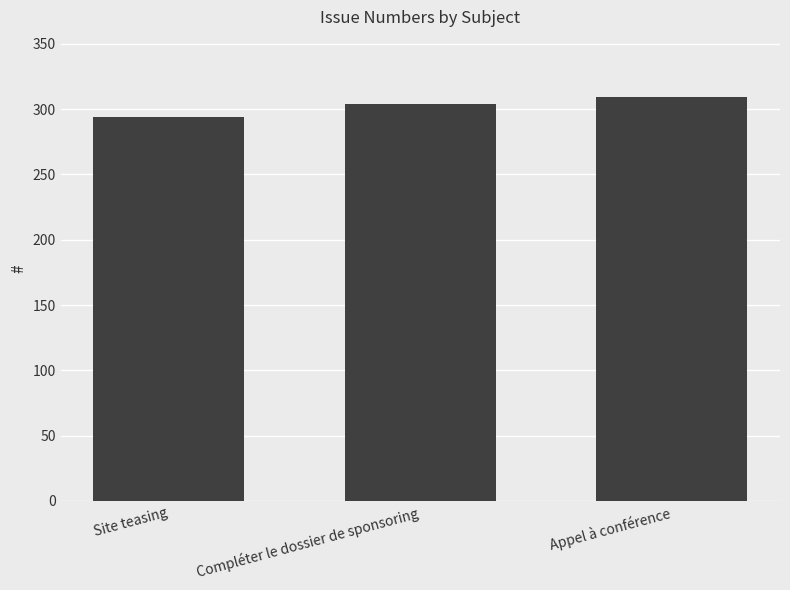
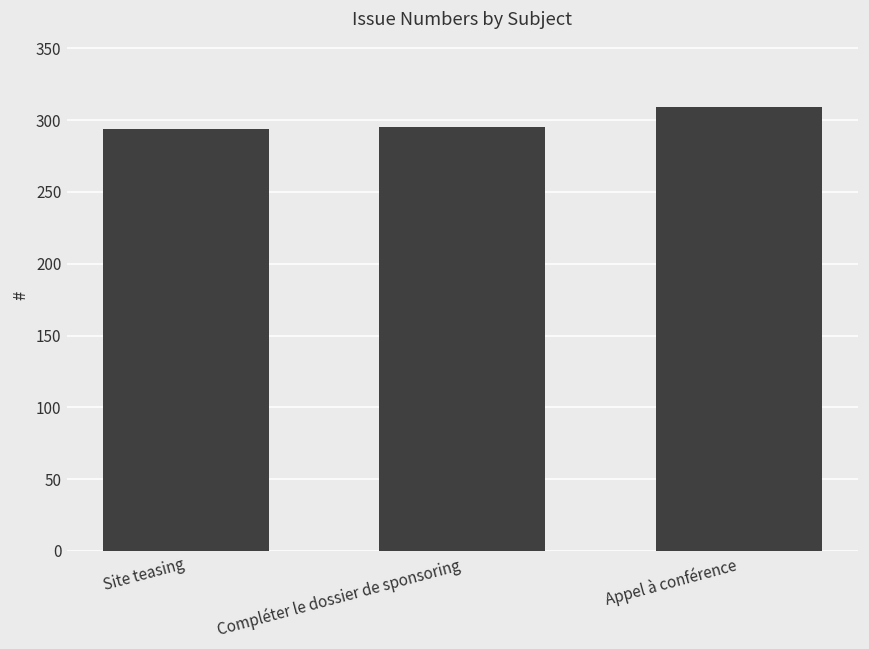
Compléter le dossier de sponsoring: 304 -> 295
